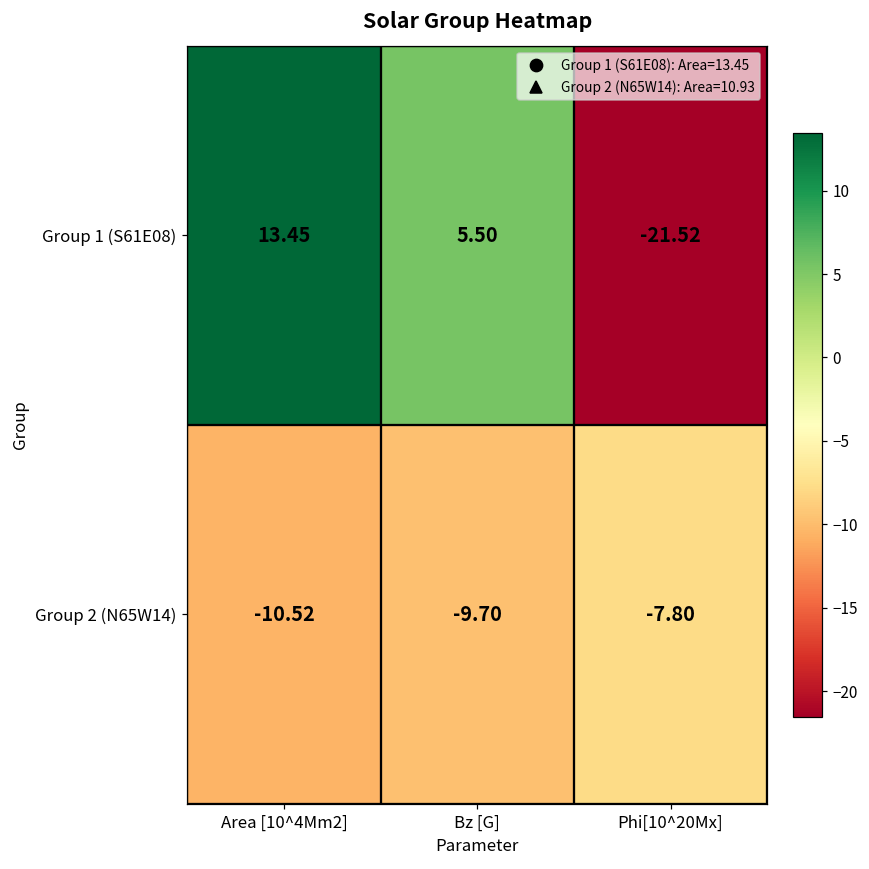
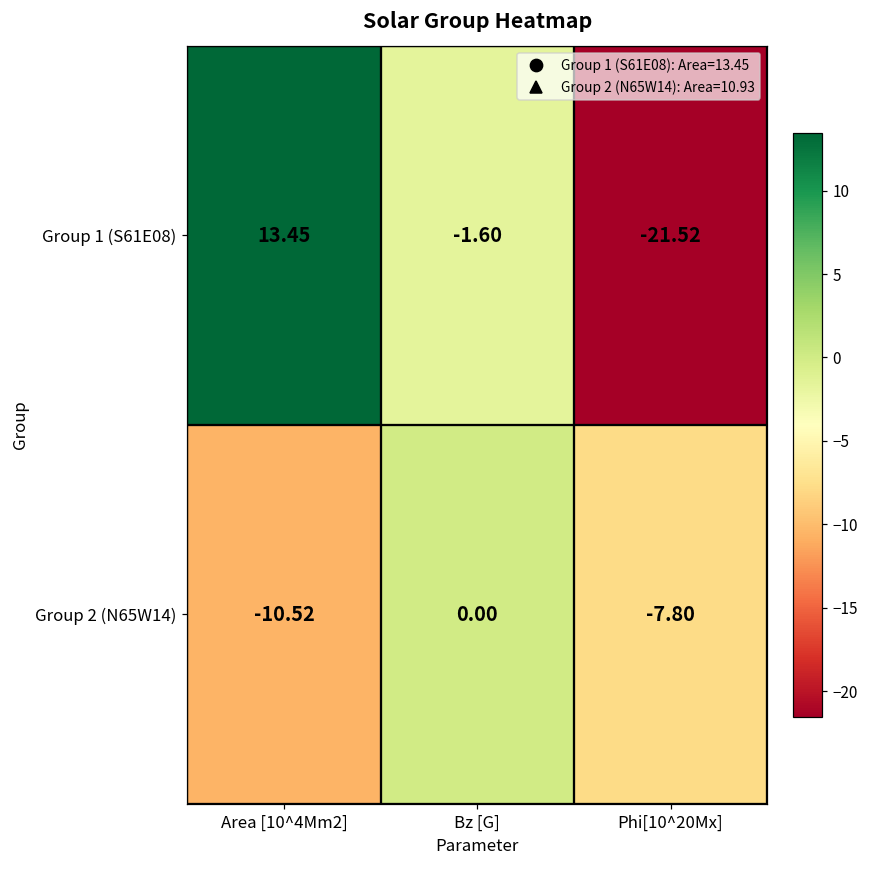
Group 1 (S61E08), Bz [G]: 5.50 -> -1.60
Group 2 (N65W14), Bz [G]: -9.70 -> 0.00
